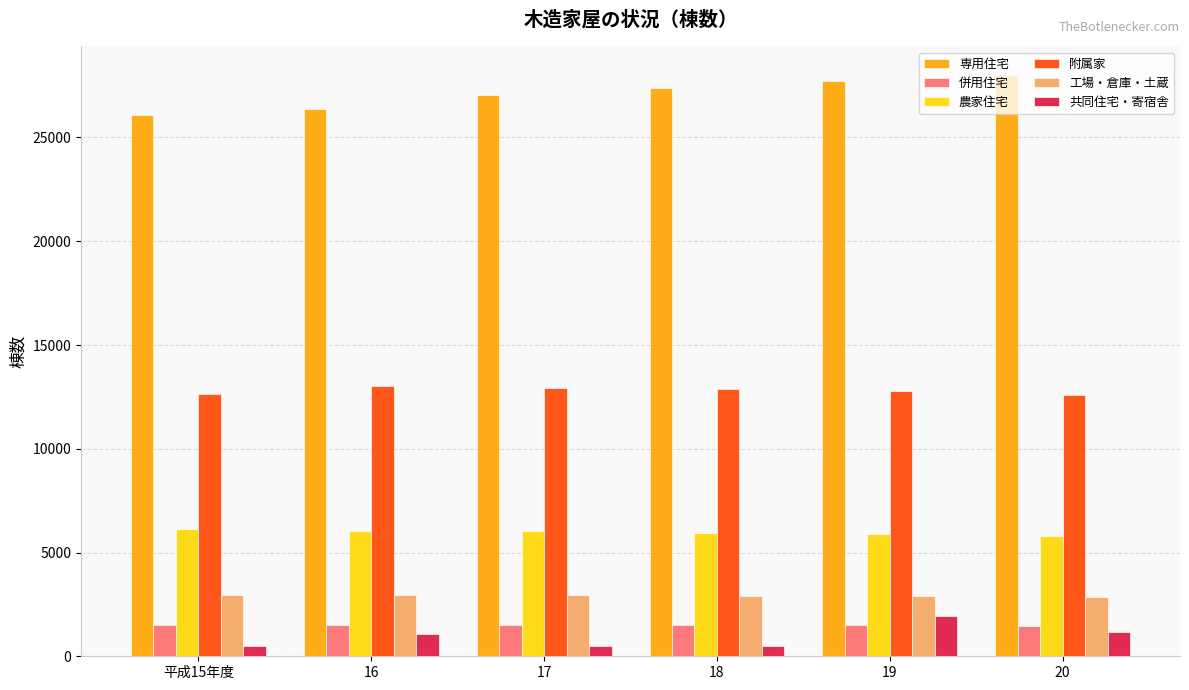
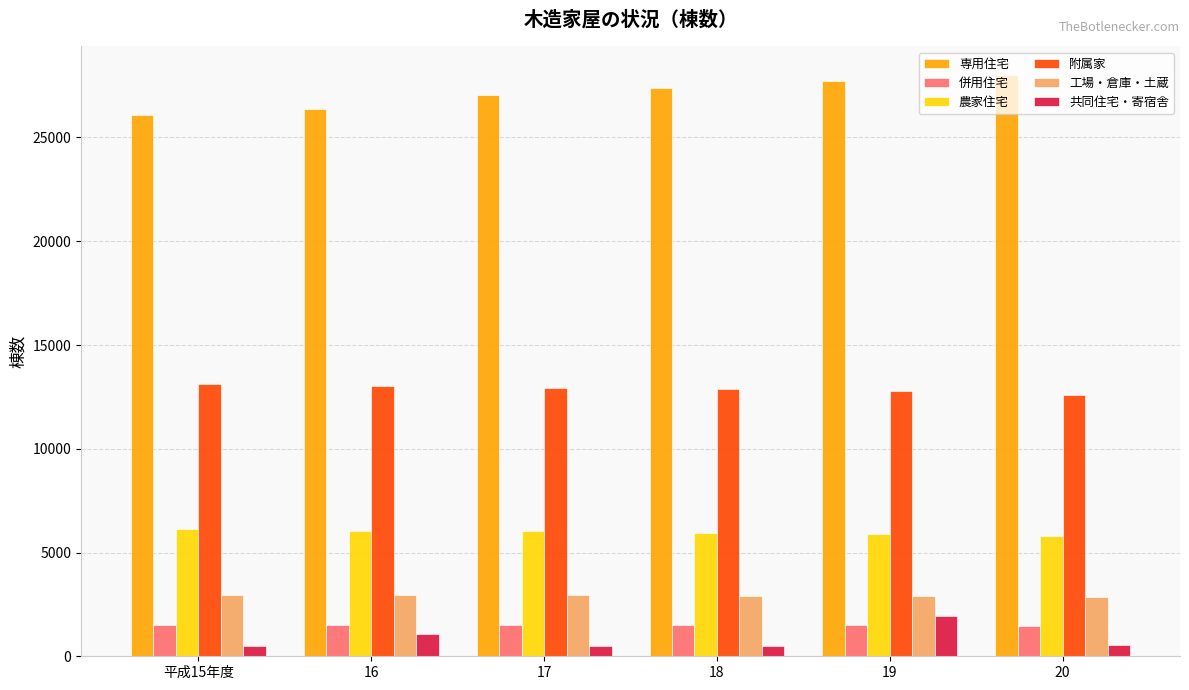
附属家, 平成15年度: 12600 -> 13100
共同住宅・寄宿舎, 20: 1100 -> 600
